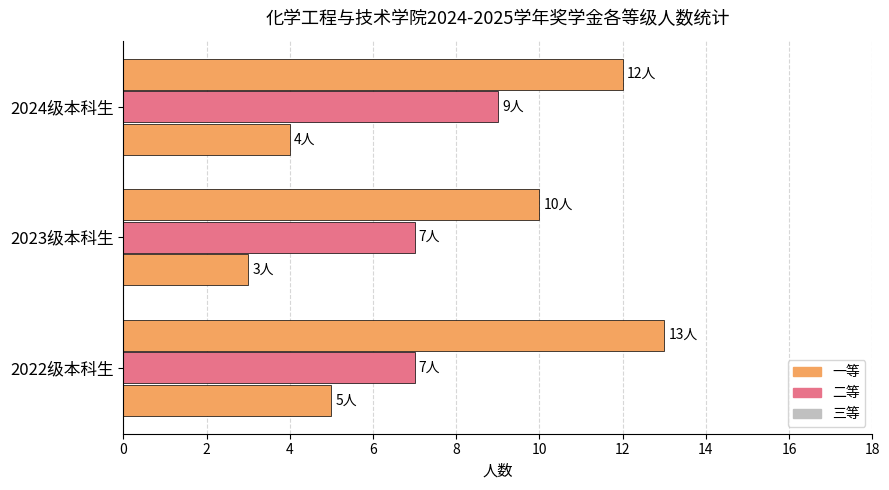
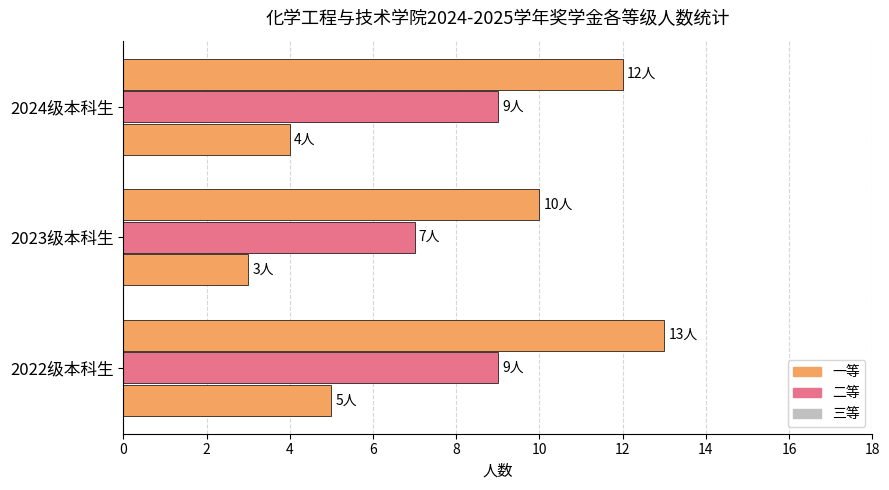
二等, 2022级本科生: 7人 -> 9人
